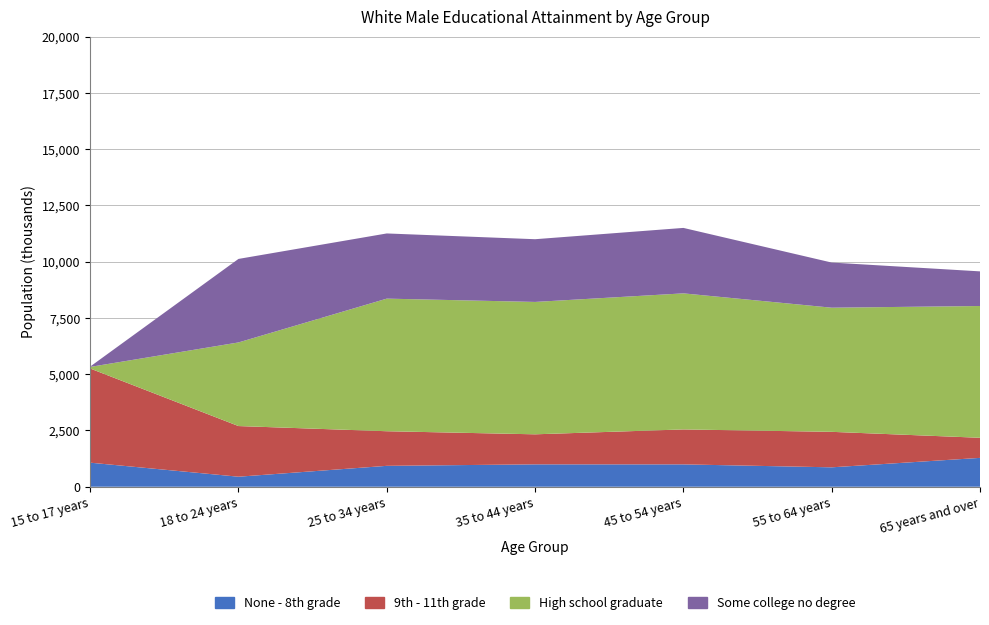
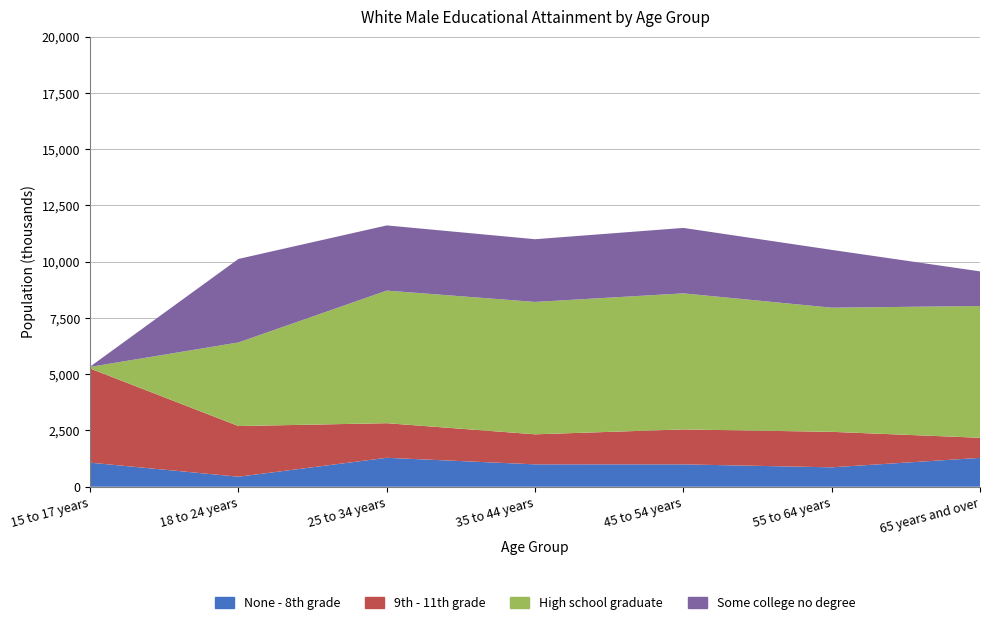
None - 8th grade, 25 to 34 years: 900 -> 1,300
Some college no degree, 55 to 64 years: 2,000 -> 2,600
